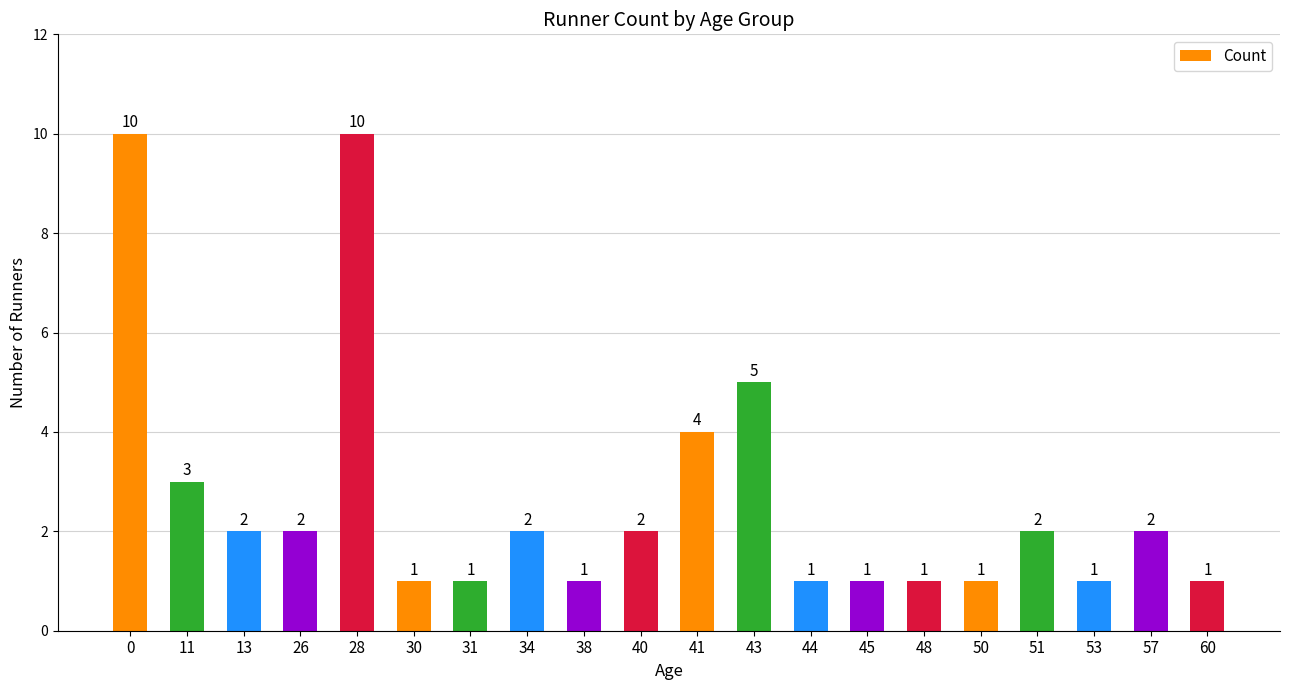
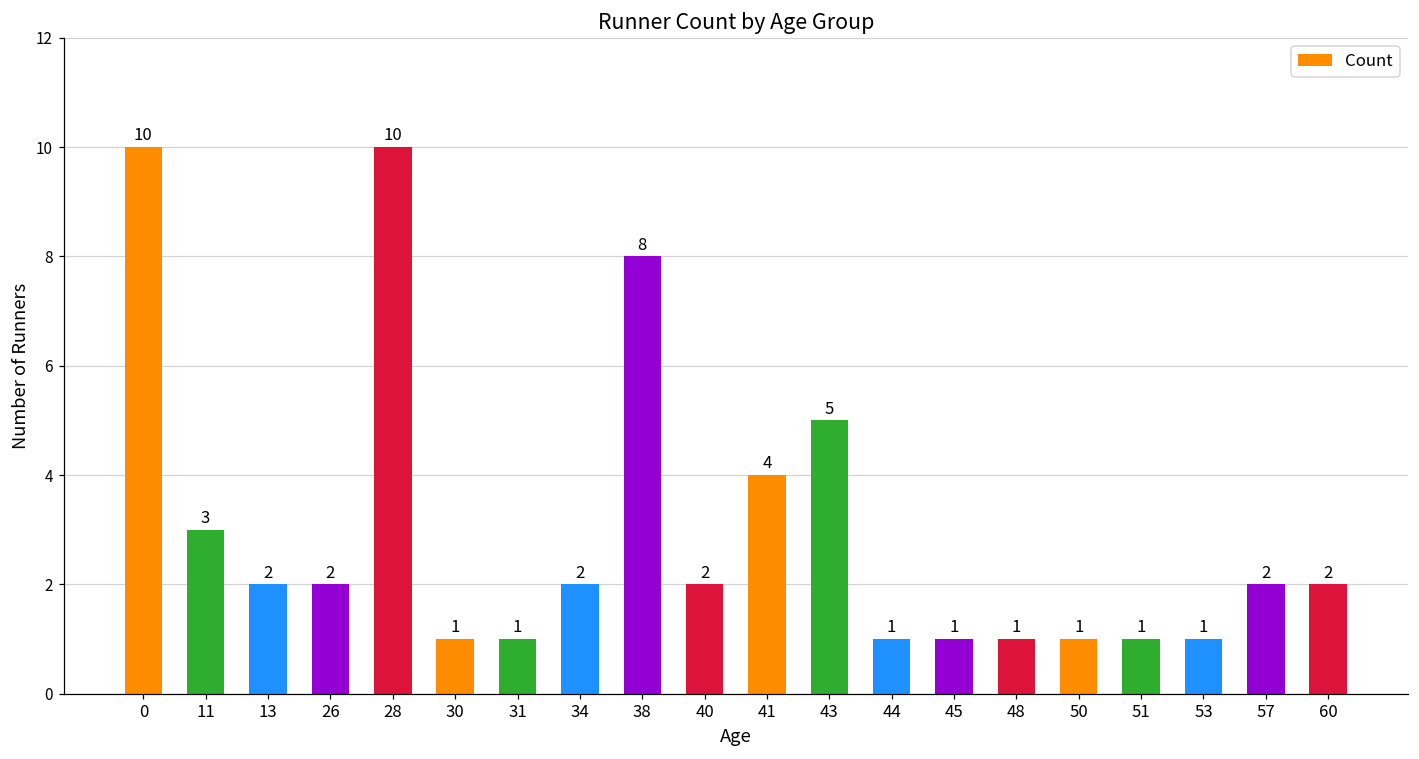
38: 1 -> 8
51: 2 -> 1
60: 1 -> 2
